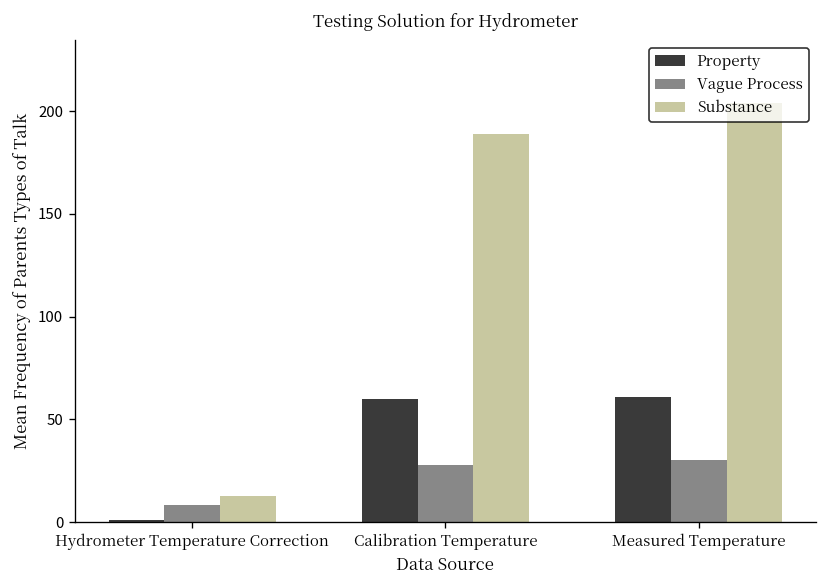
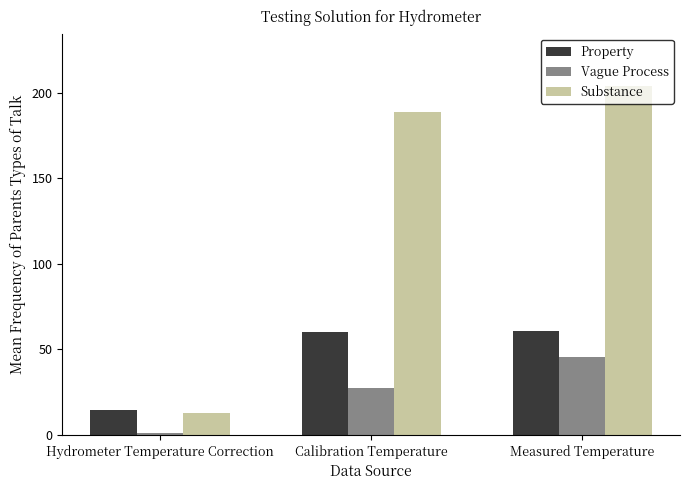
Property, Hydrometer Temperature Correction: 1 -> 15
Vague Process, Hydrometer Temperature Correction: 8 -> 1
Vague Process, Measured Temperature: 30 -> 45
